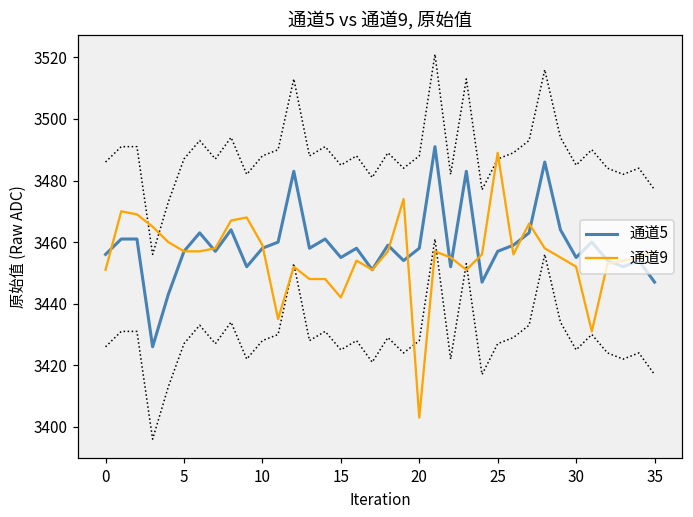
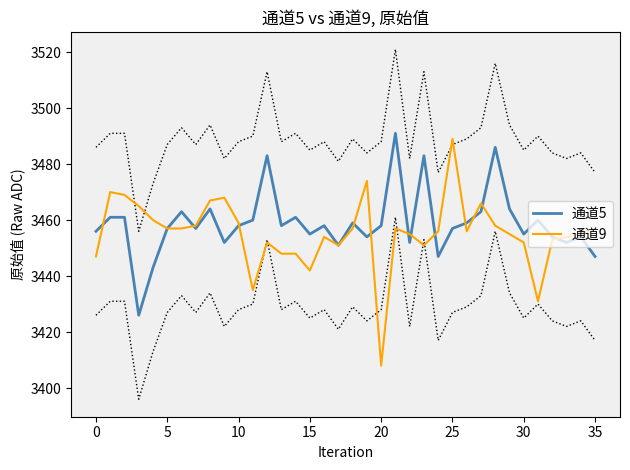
通道9, 0: 3451 -> 3447
通道9, 20: 3403 -> 3408
